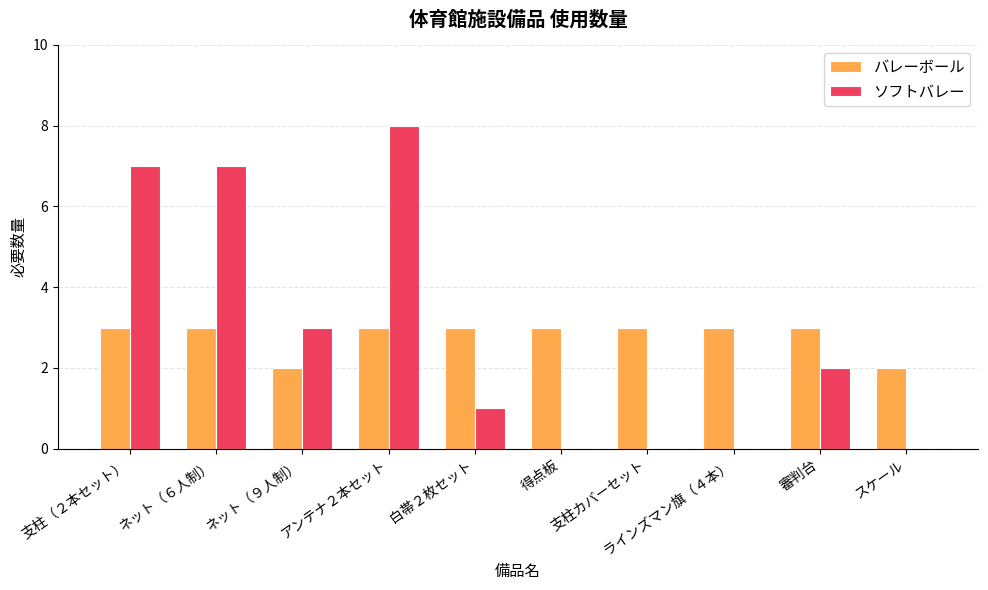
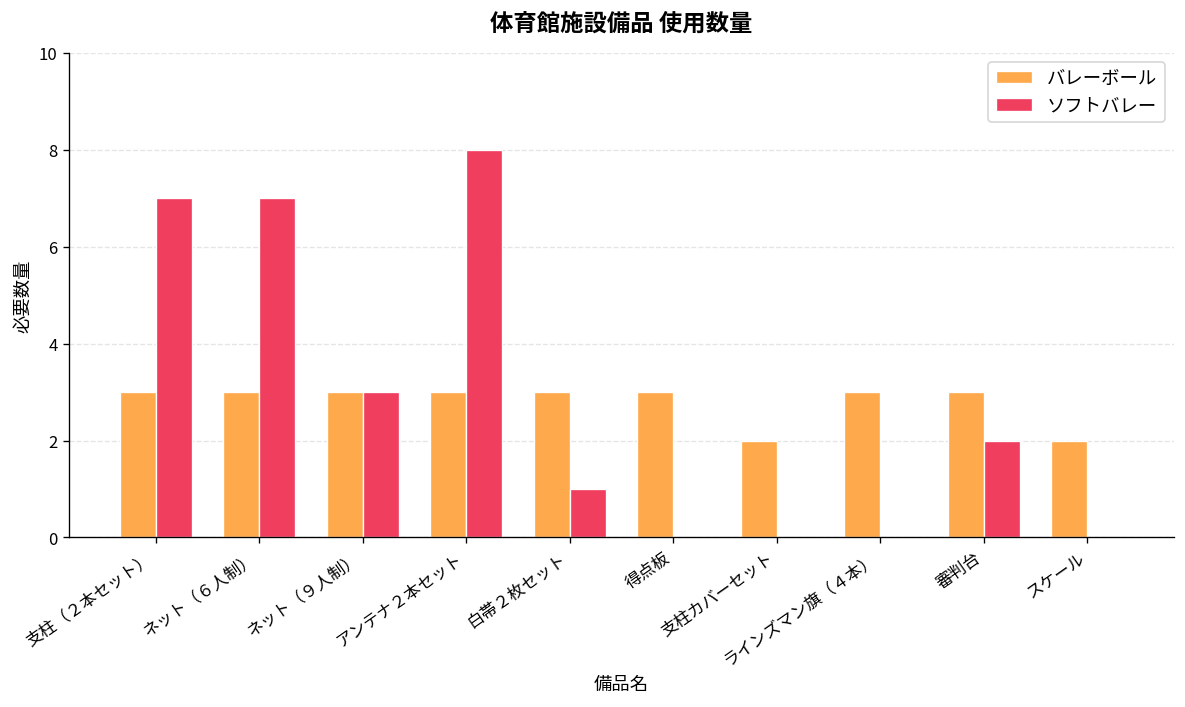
バレーボール, ネット（９人制）: 2 -> 3
バレーボール, 支柱カバーセット: 3 -> 2
